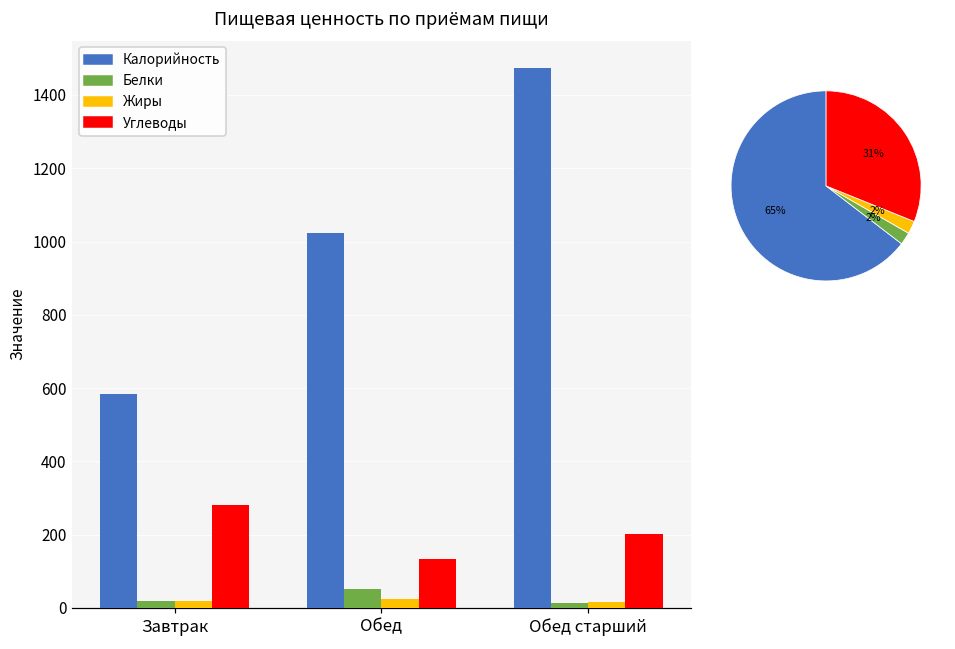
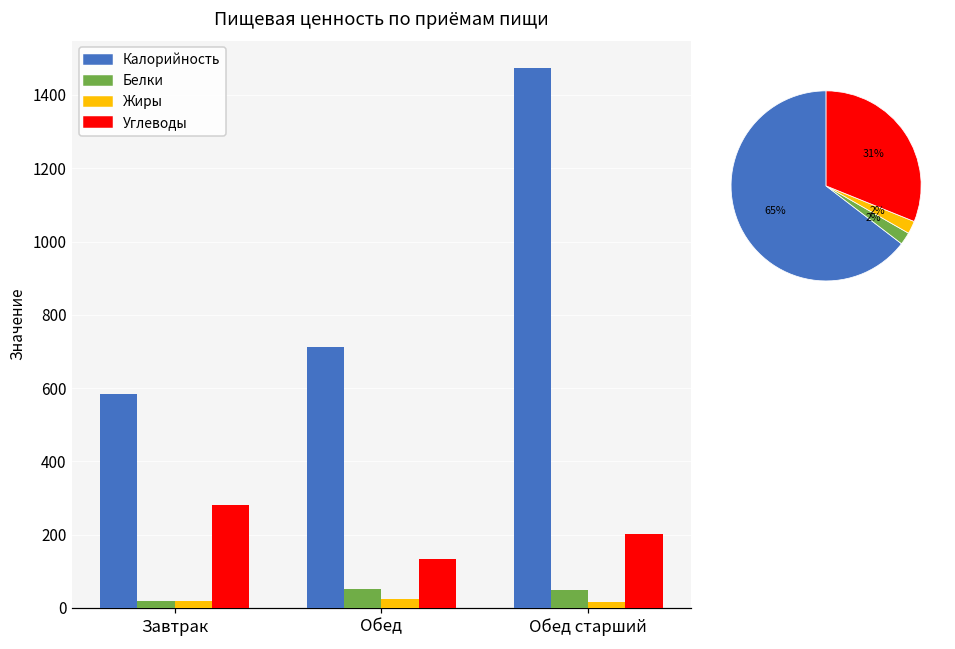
Пищевая ценность по приёмам пищи, Калорийность, Обед: 1020 -> 710
Пищевая ценность по приёмам пищи, Белки, Обед старший: 10 -> 50
